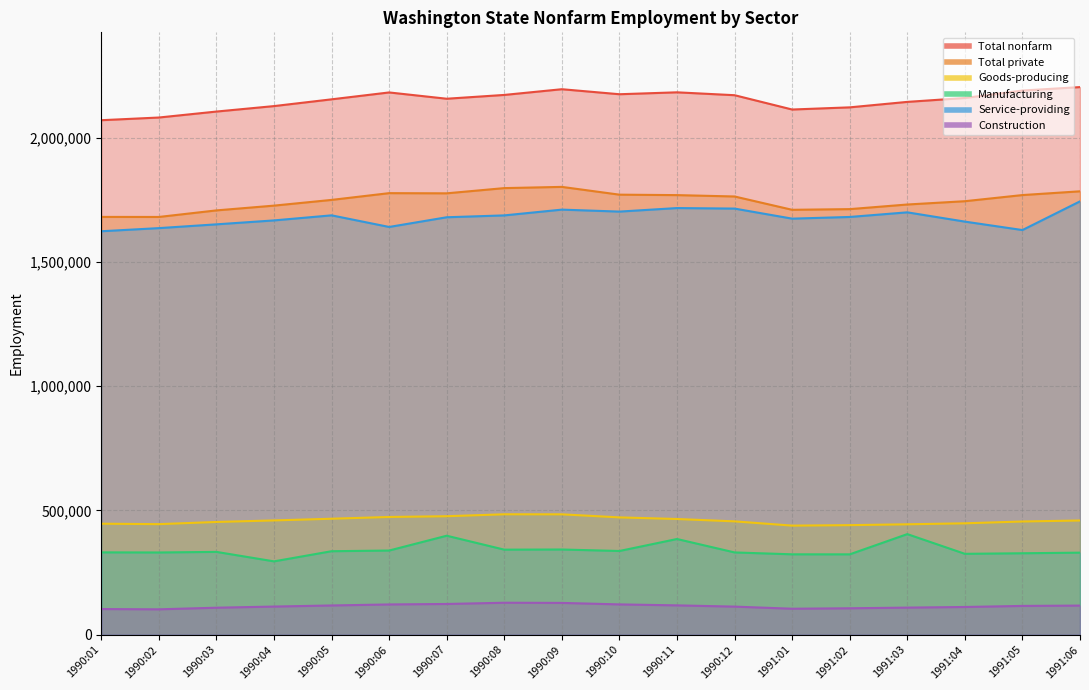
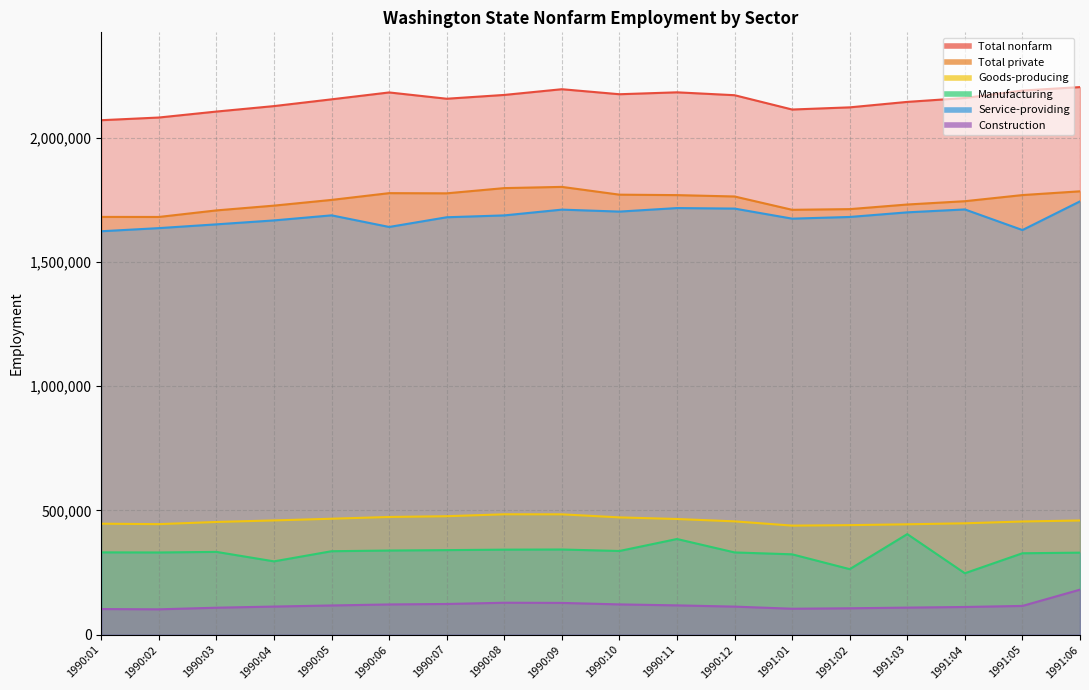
Manufacturing, 1990:07: 400,000 -> 340,000
Manufacturing, 1991:02: 320,000 -> 260,000
Manufacturing, 1991:04: 330,000 -> 250,000
Service-providing, 1991:04: 1,660,000 -> 1,710,000
Construction, 1991:06: 120,000 -> 180,000
